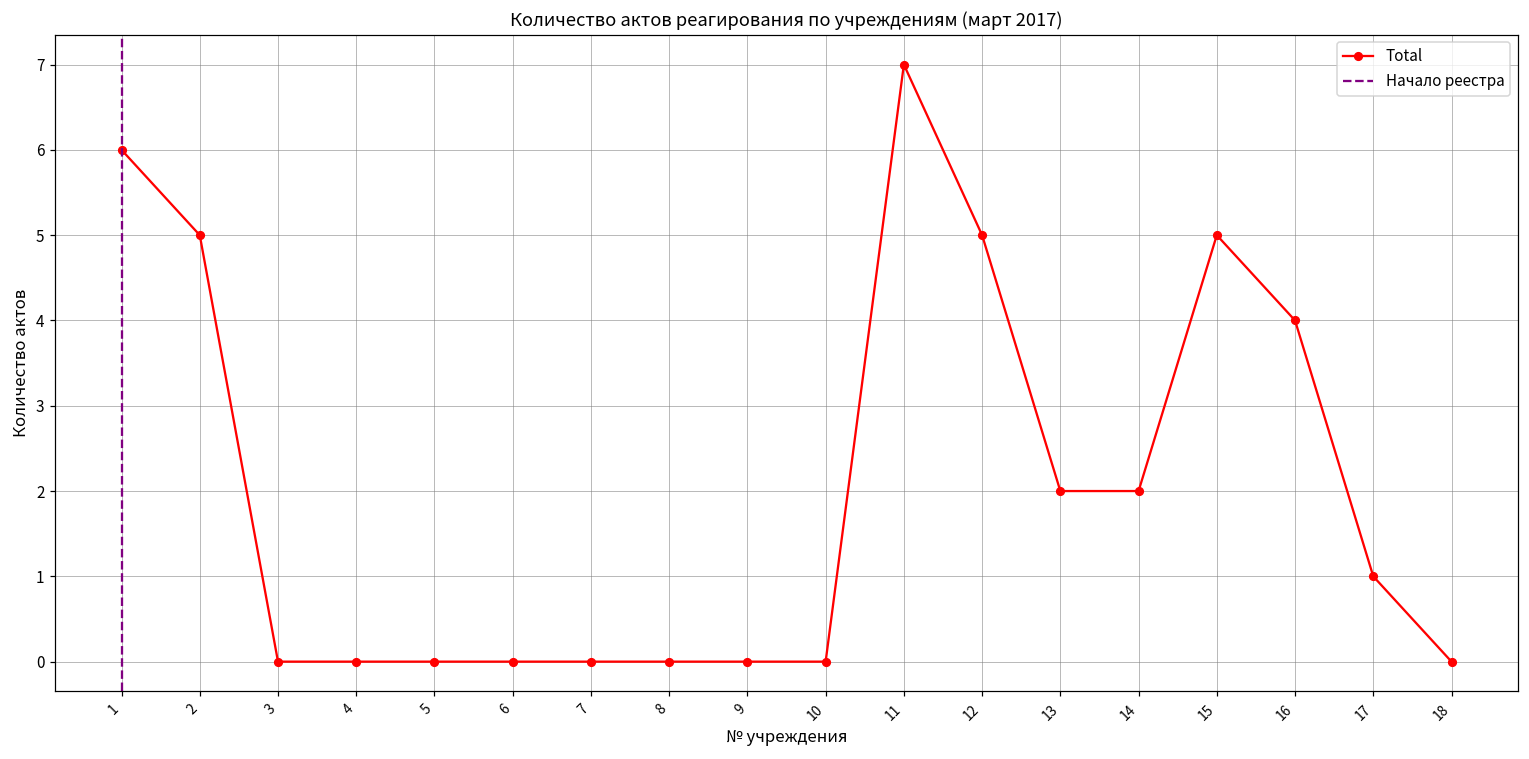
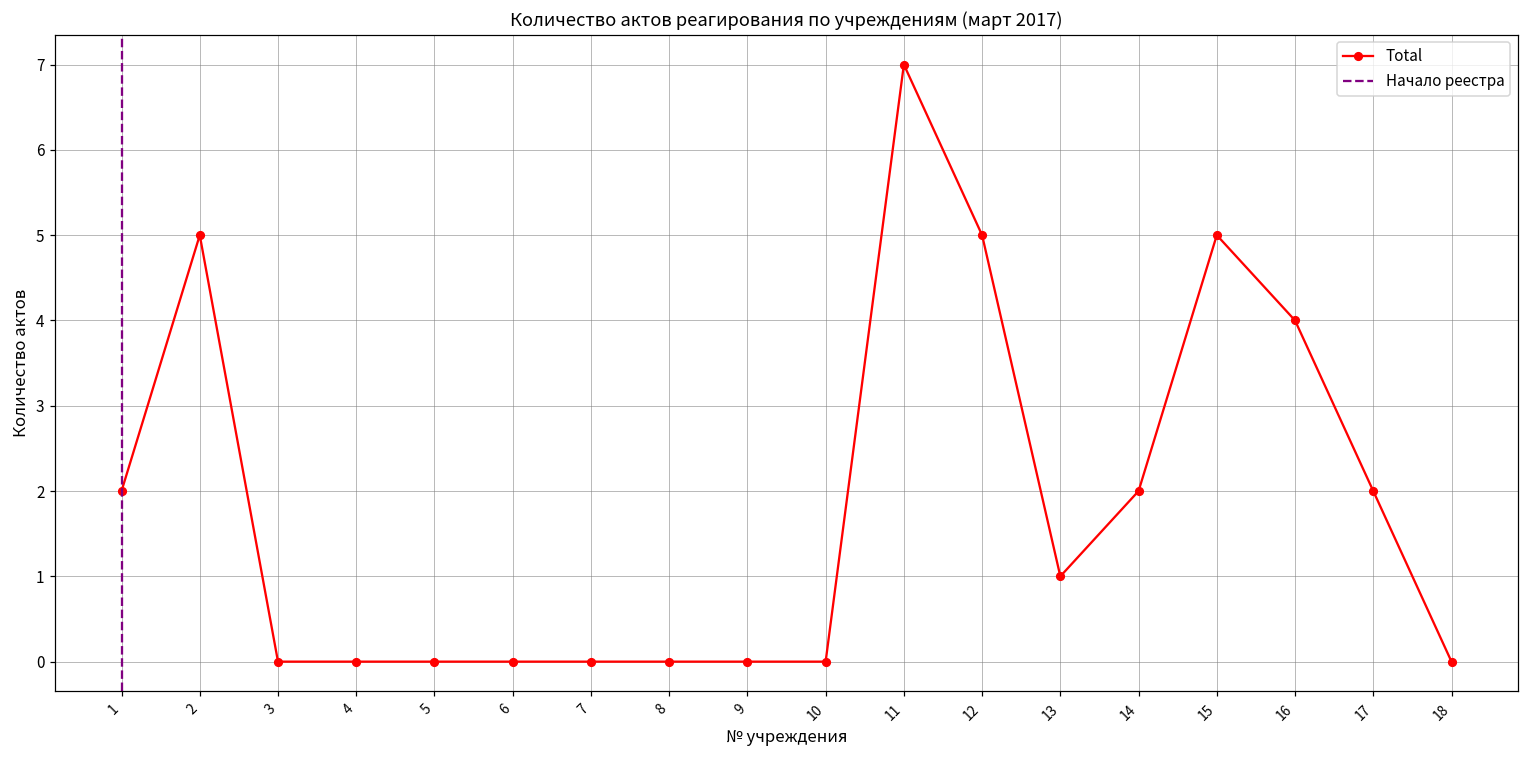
1: 6 -> 2
13: 2 -> 1
17: 1 -> 2
